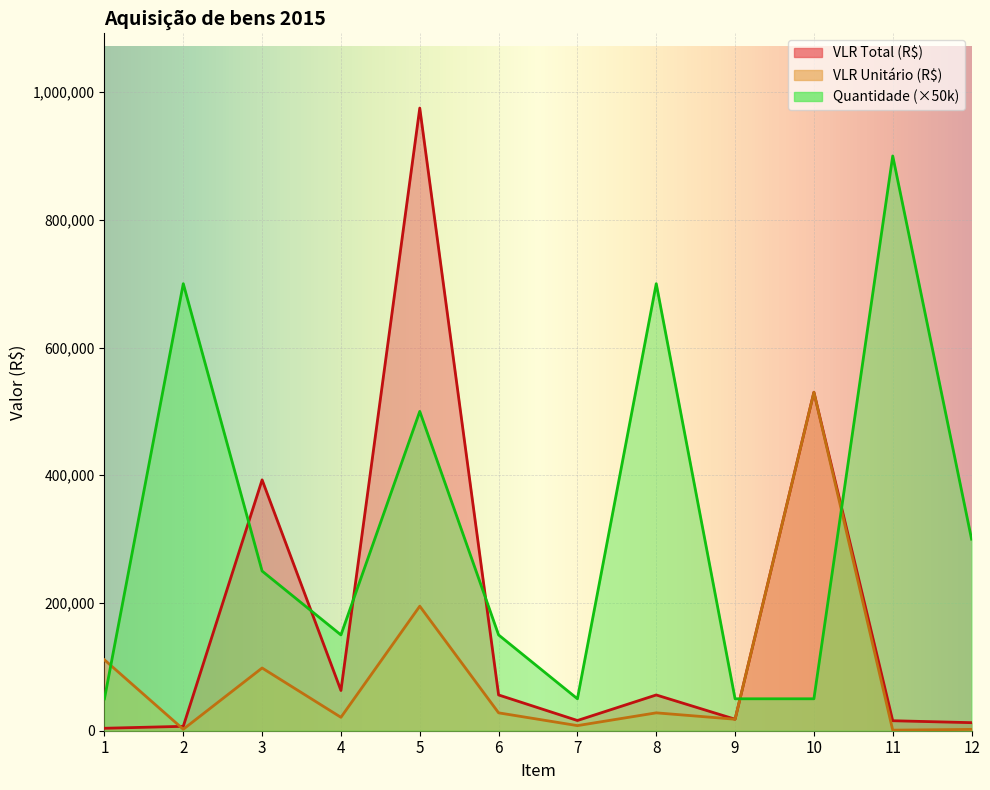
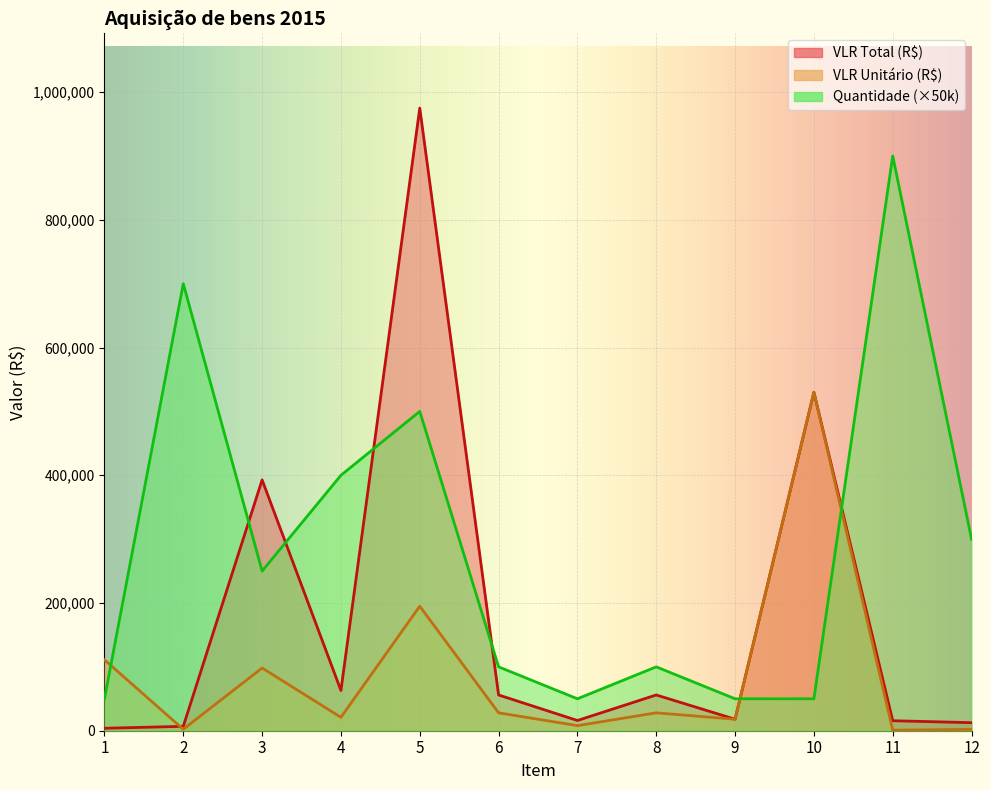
Quantidade (×50k), 4: 150,000 -> 400,000
Quantidade (×50k), 6: 150,000 -> 100,000
Quantidade (×50k), 8: 700,000 -> 100,000
